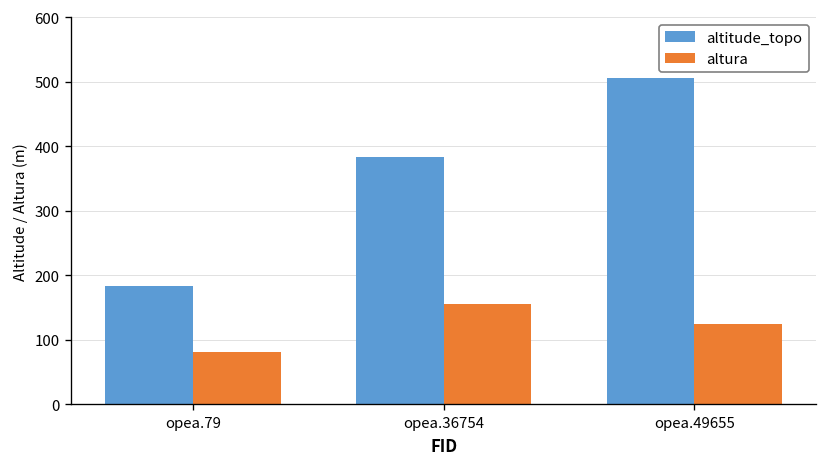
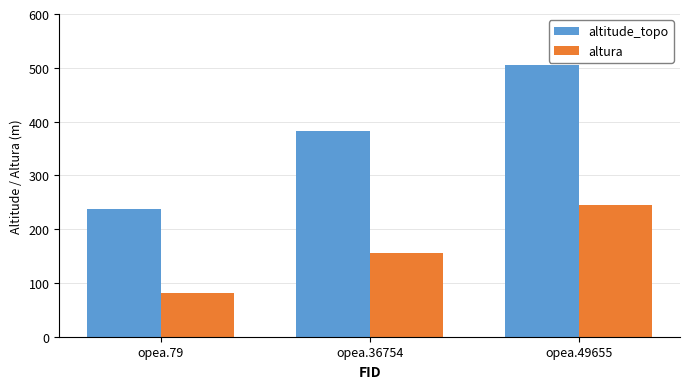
altitude_topo, opea.79: 180 -> 240
altura, opea.49655: 120 -> 240
